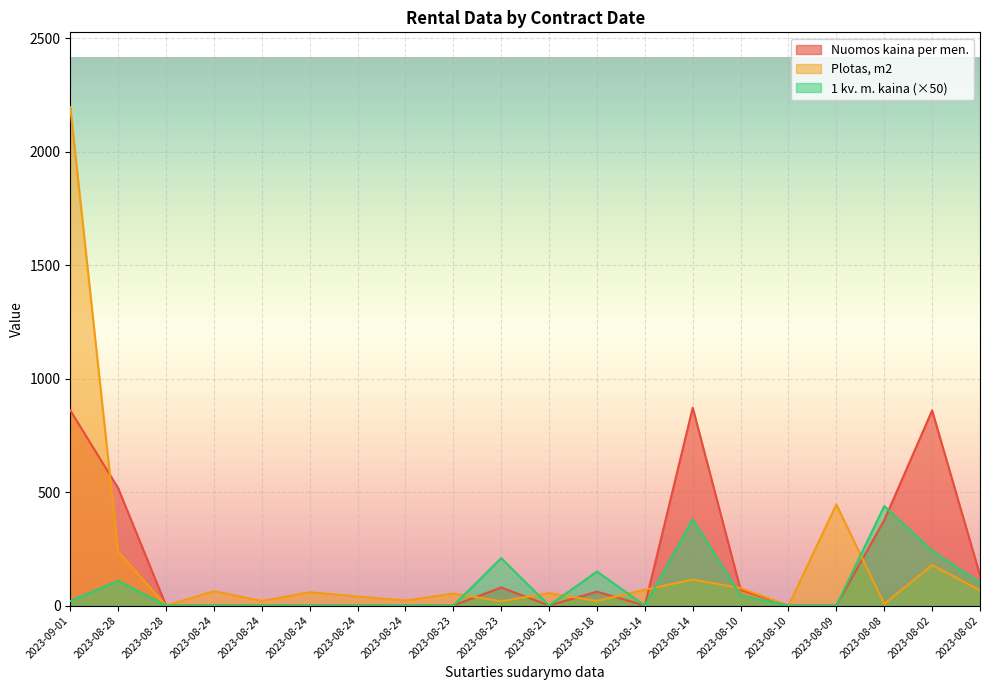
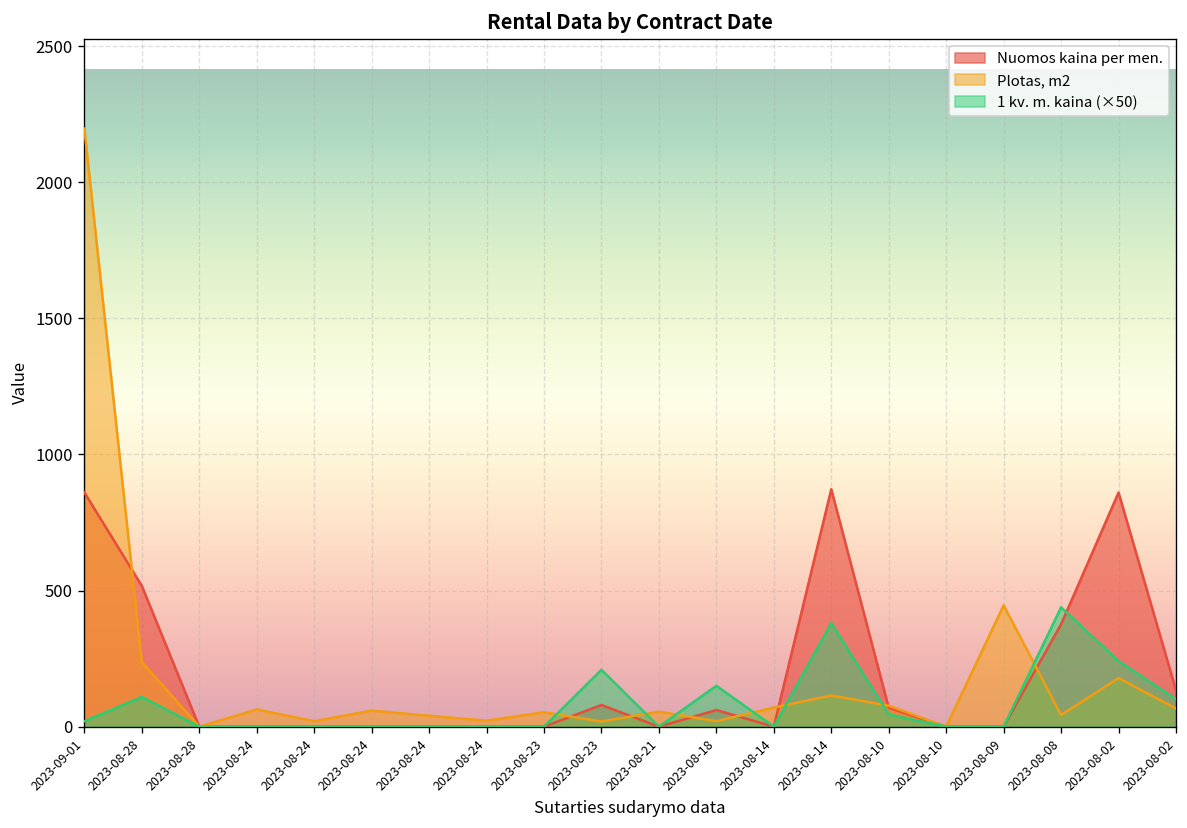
Plotas, m2, 2023-08-08: 10 -> 40
